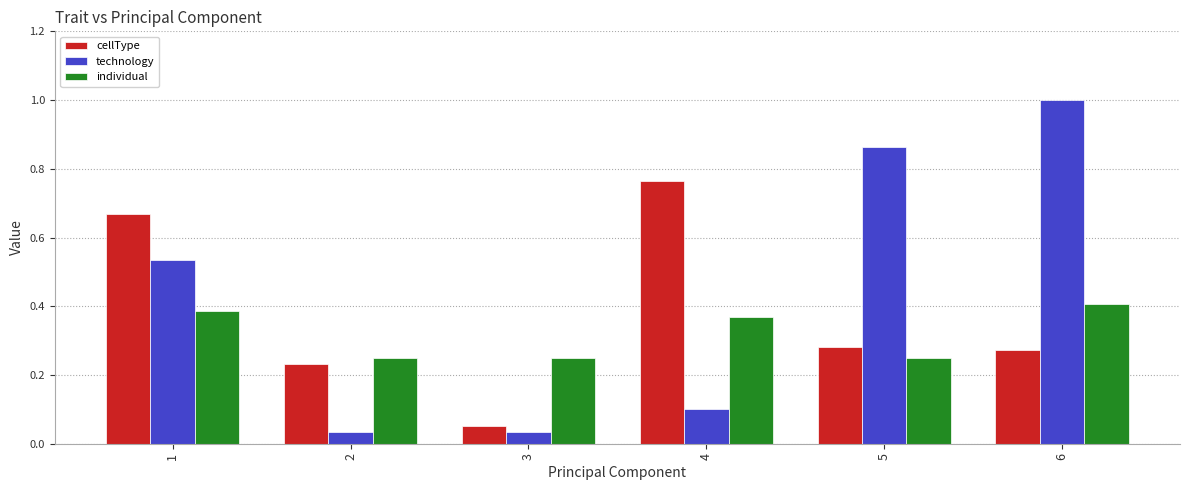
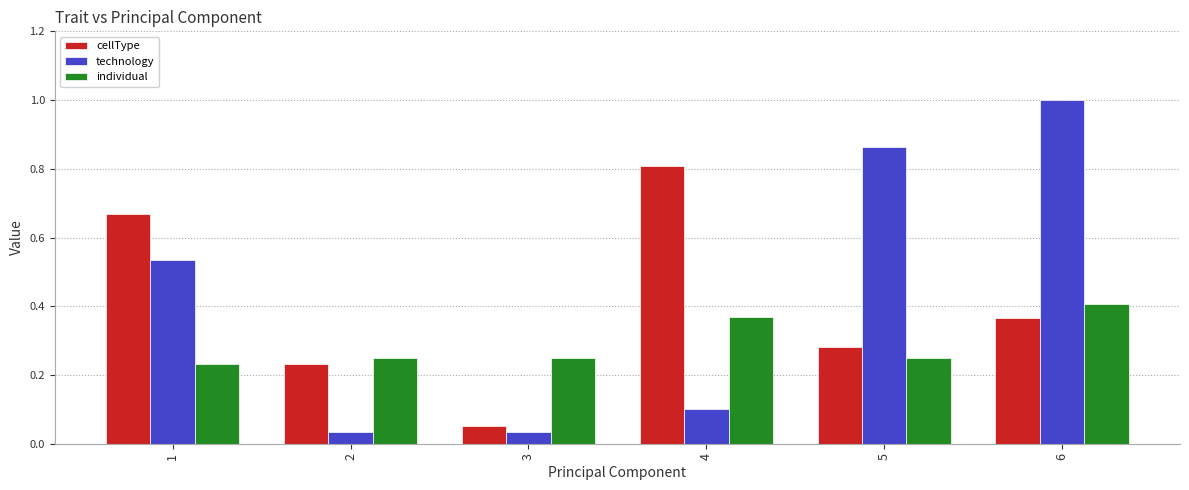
individual, 1: 0.39 -> 0.23
cellType, 4: 0.76 -> 0.81
cellType, 6: 0.27 -> 0.36
